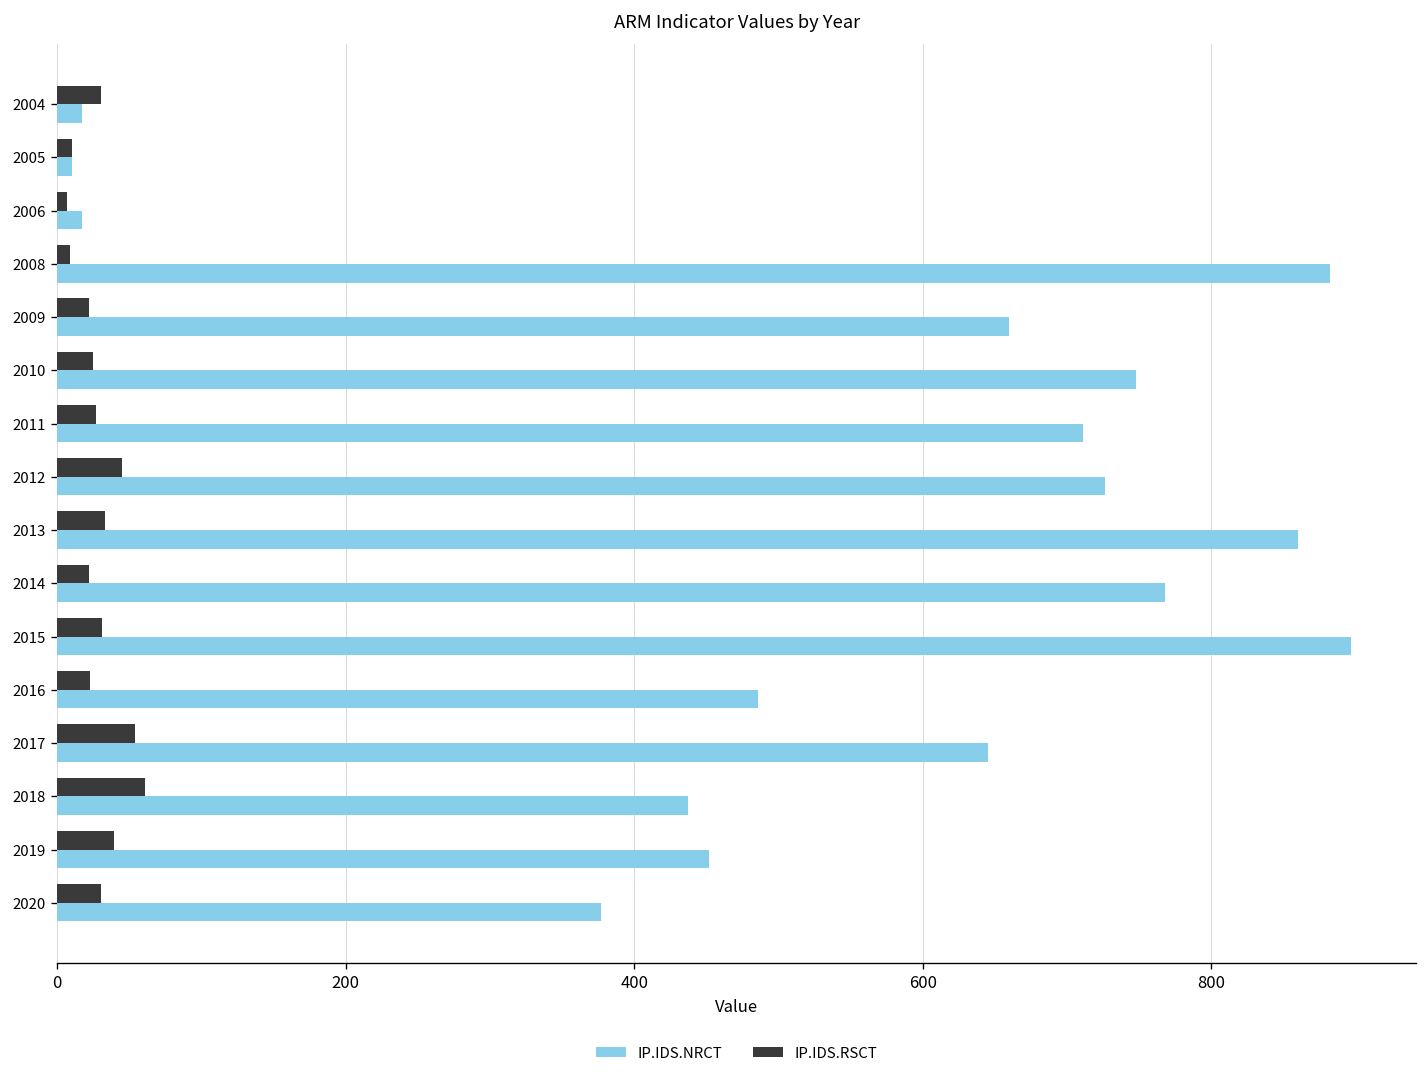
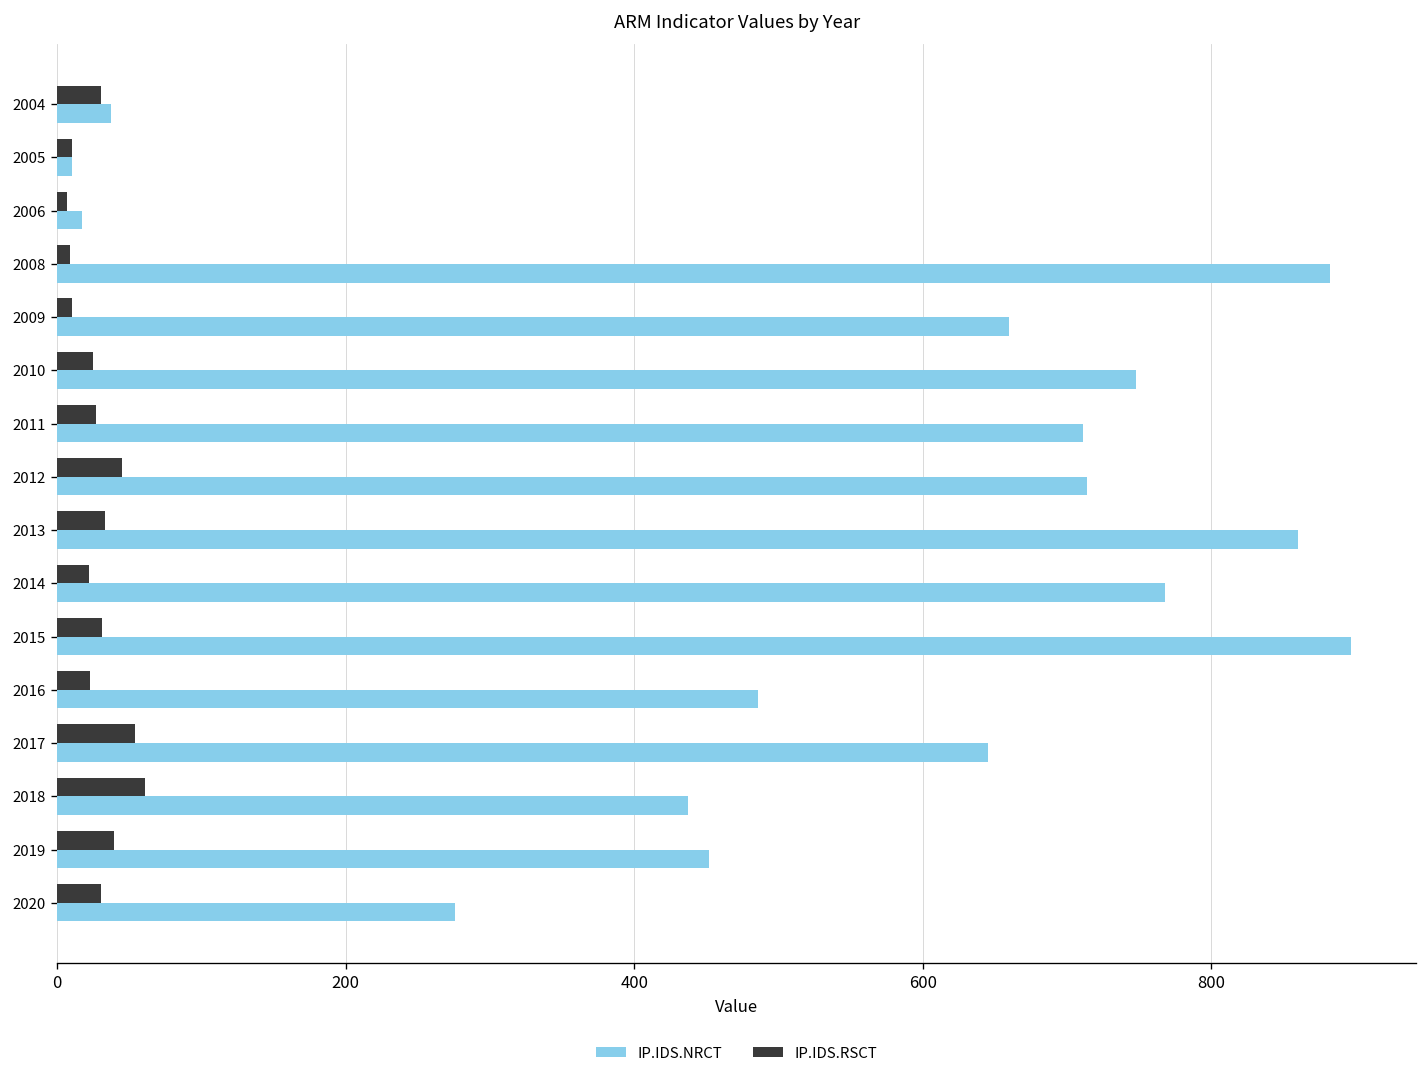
IP.IDS.NRCT, 2004: 17 -> 37
IP.IDS.RSCT, 2009: 22 -> 10
IP.IDS.NRCT, 2012: 726 -> 714
IP.IDS.NRCT, 2020: 377 -> 276
